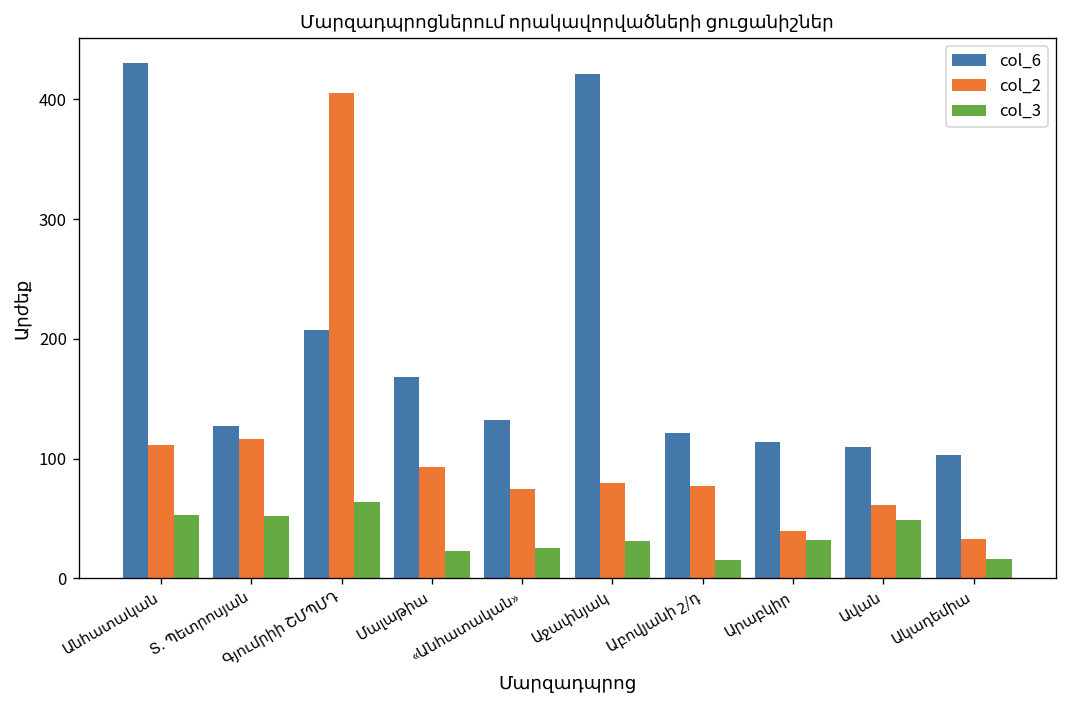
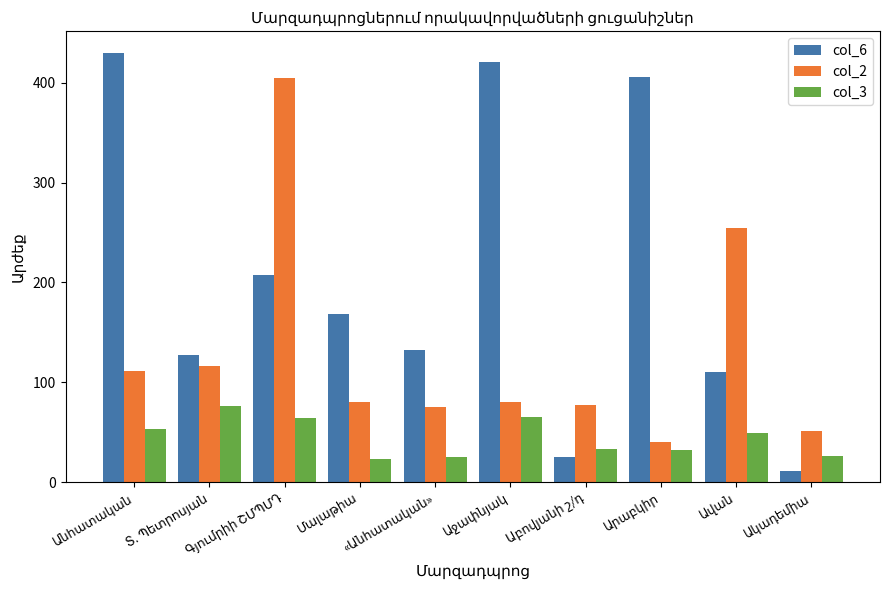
col_3, Տ. Պետրոսյան: 50 -> 80
col_2, Մալաթիա: 90 -> 80
col_3, Աջափնյակ: 30 -> 70
col_6, Աբովյանի շ/դ: 120 -> 30
col_3, Աբովյանի շ/դ: 20 -> 30
col_6, Արաբկիր: 110 -> 410
col_2, Ավան: 60 -> 250
col_6, Ակադեմիա: 100 -> 10
col_2, Ակադեմիա: 30 -> 50
col_3, Ակադեմիա: 20 -> 30
